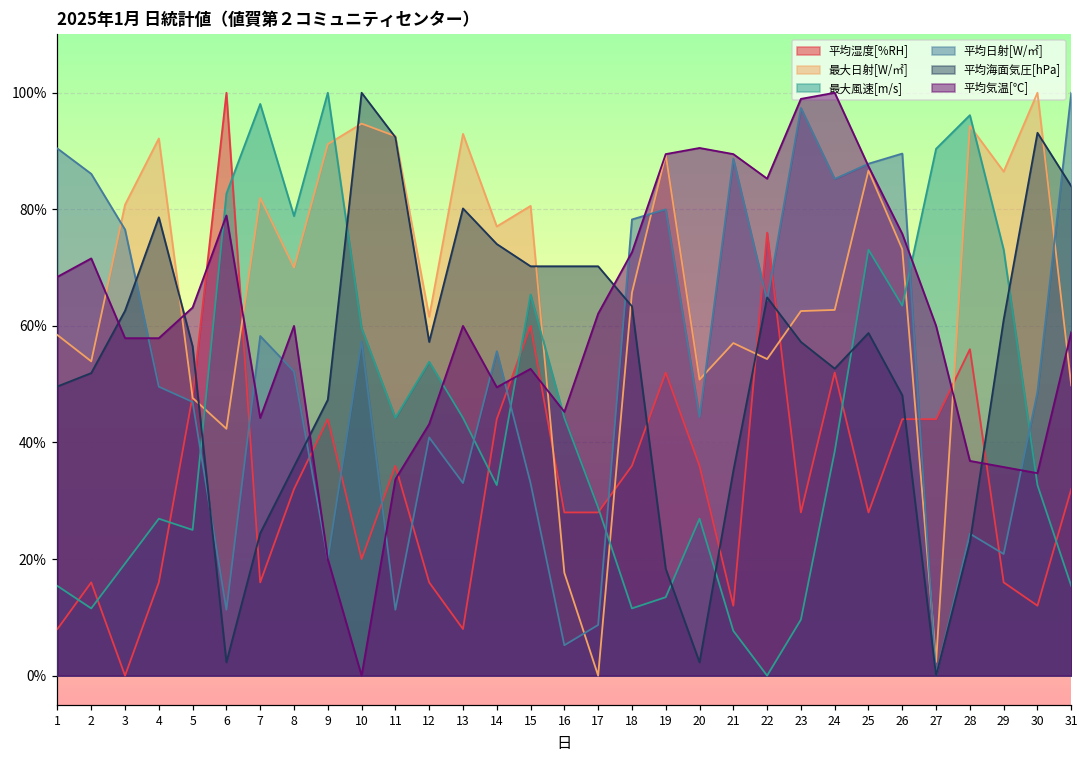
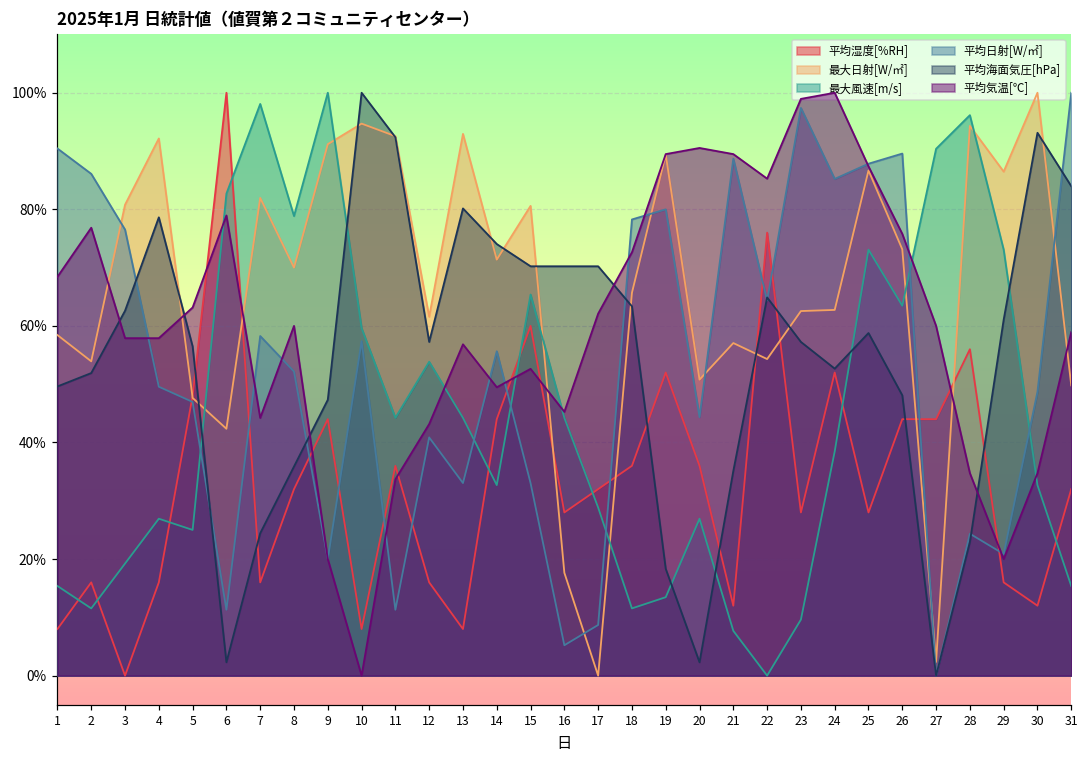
平均気温[℃], 2: 72% -> 77%
平均湿度[%RH], 10: 20% -> 8%
平均気温[℃], 13: 60% -> 57%
最大日射[W/㎡], 14: 77% -> 71%
平均湿度[%RH], 17: 28% -> 32%
平均気温[℃], 28: 37% -> 35%
平均気温[℃], 29: 36% -> 20%
